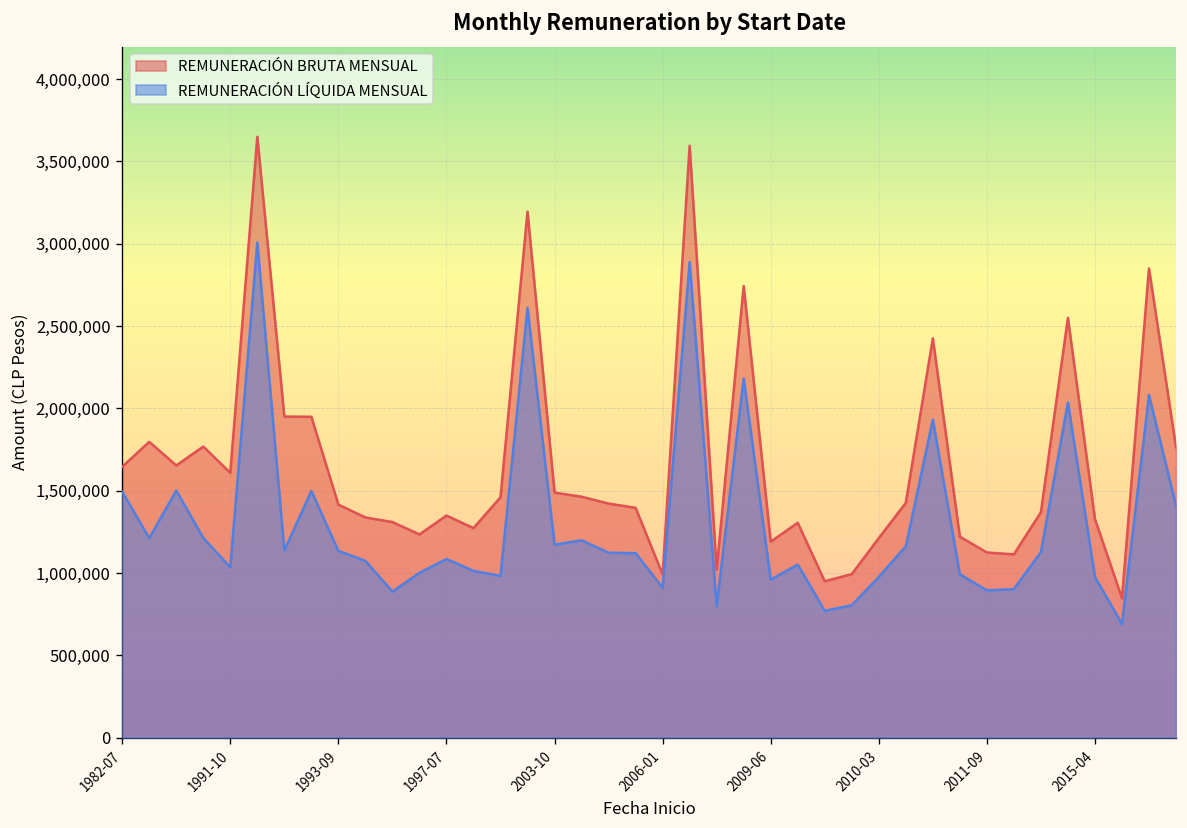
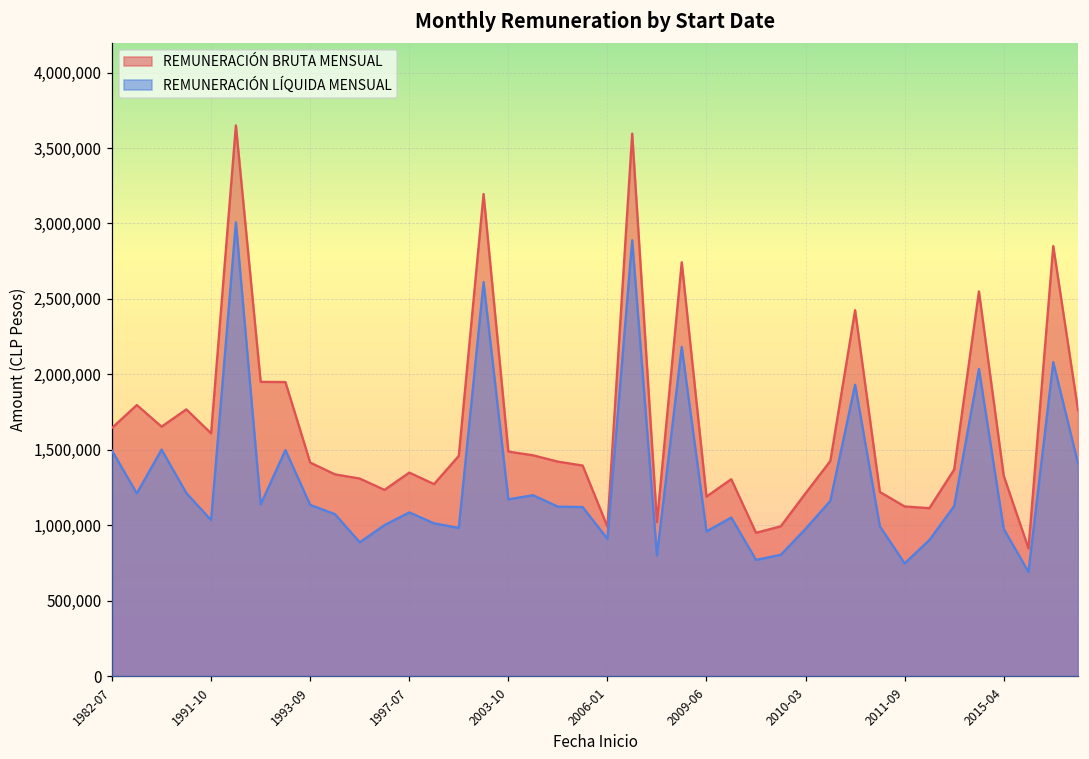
REMUNERACIÓN LÍQUIDA MENSUAL, 2011-09: 890,000 -> 750,000
